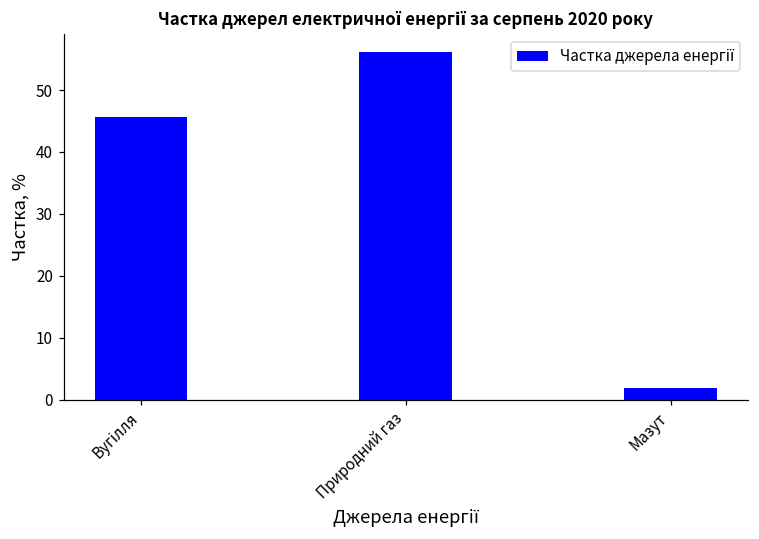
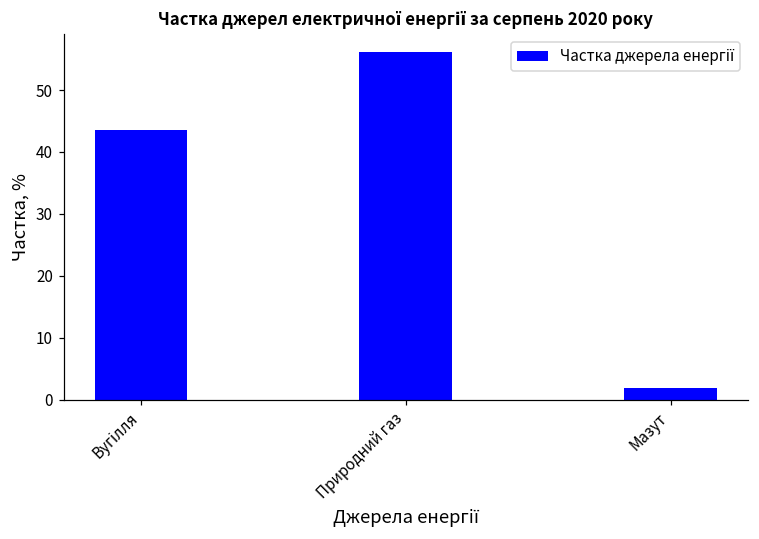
Вугілля: 46 -> 44
